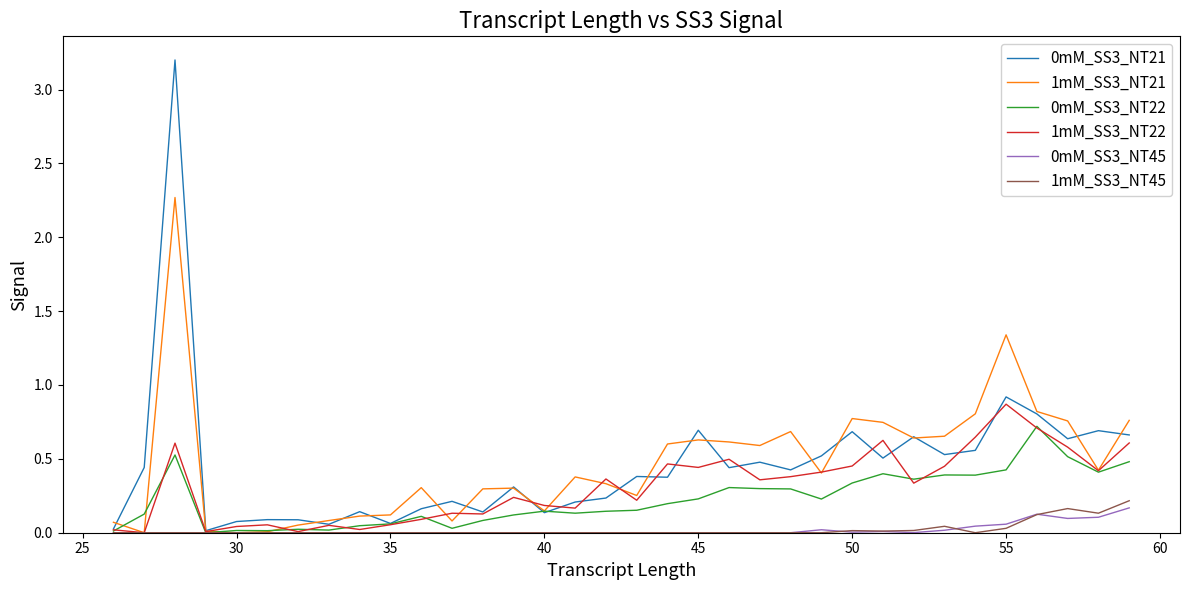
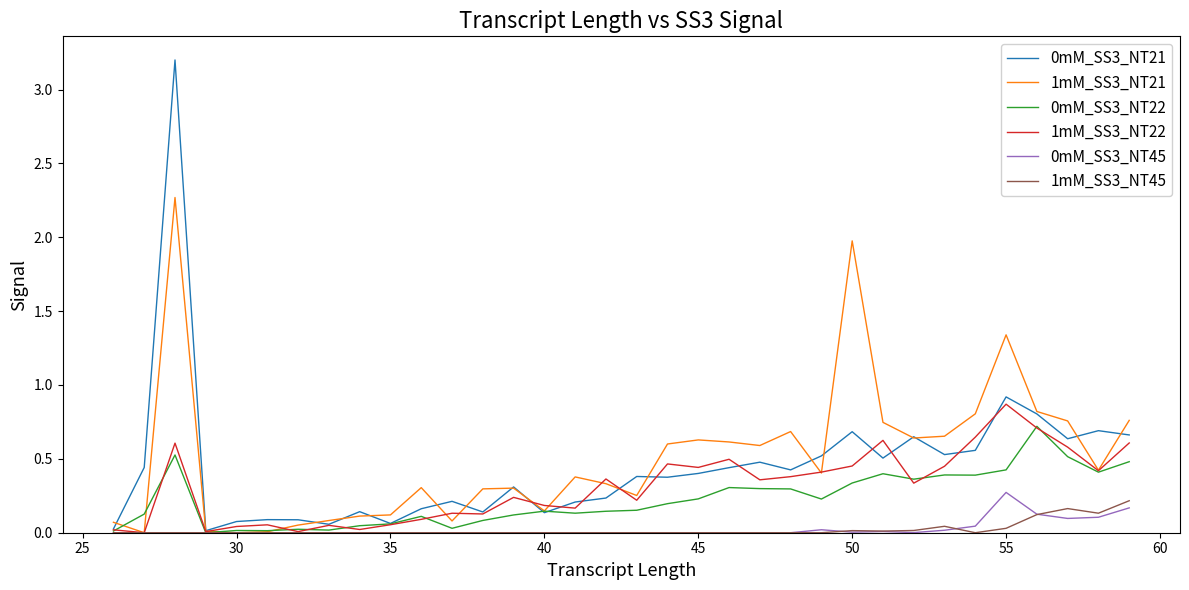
0mM_SS3_NT21, 45: 0.69 -> 0.40
1mM_SS3_NT21, 50: 0.77 -> 1.98
0mM_SS3_NT45, 55: 0.06 -> 0.27
